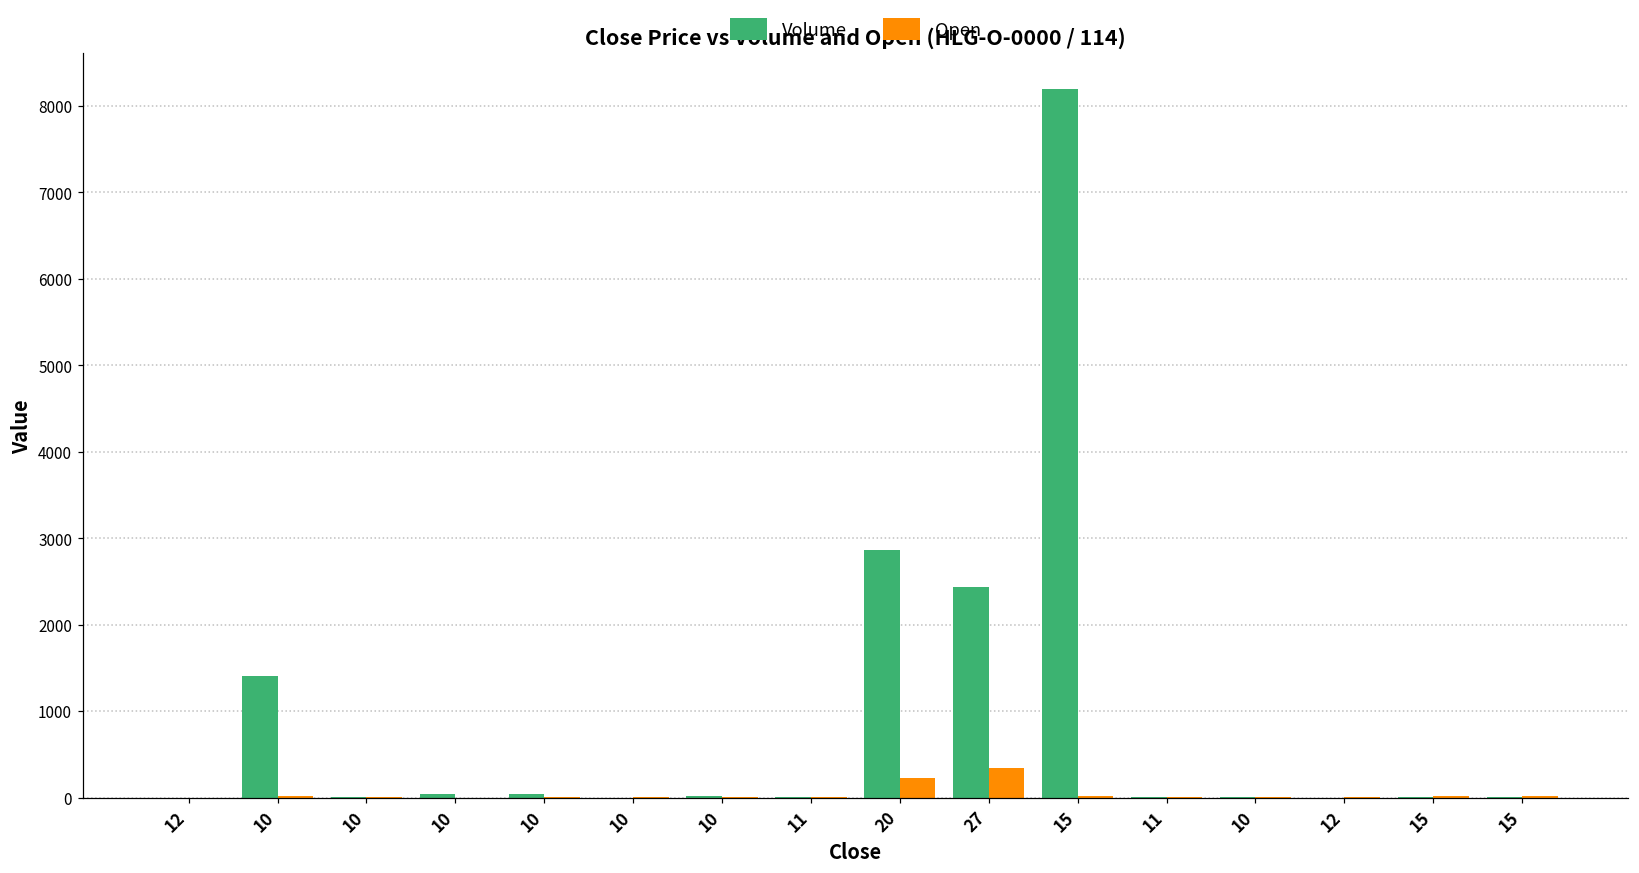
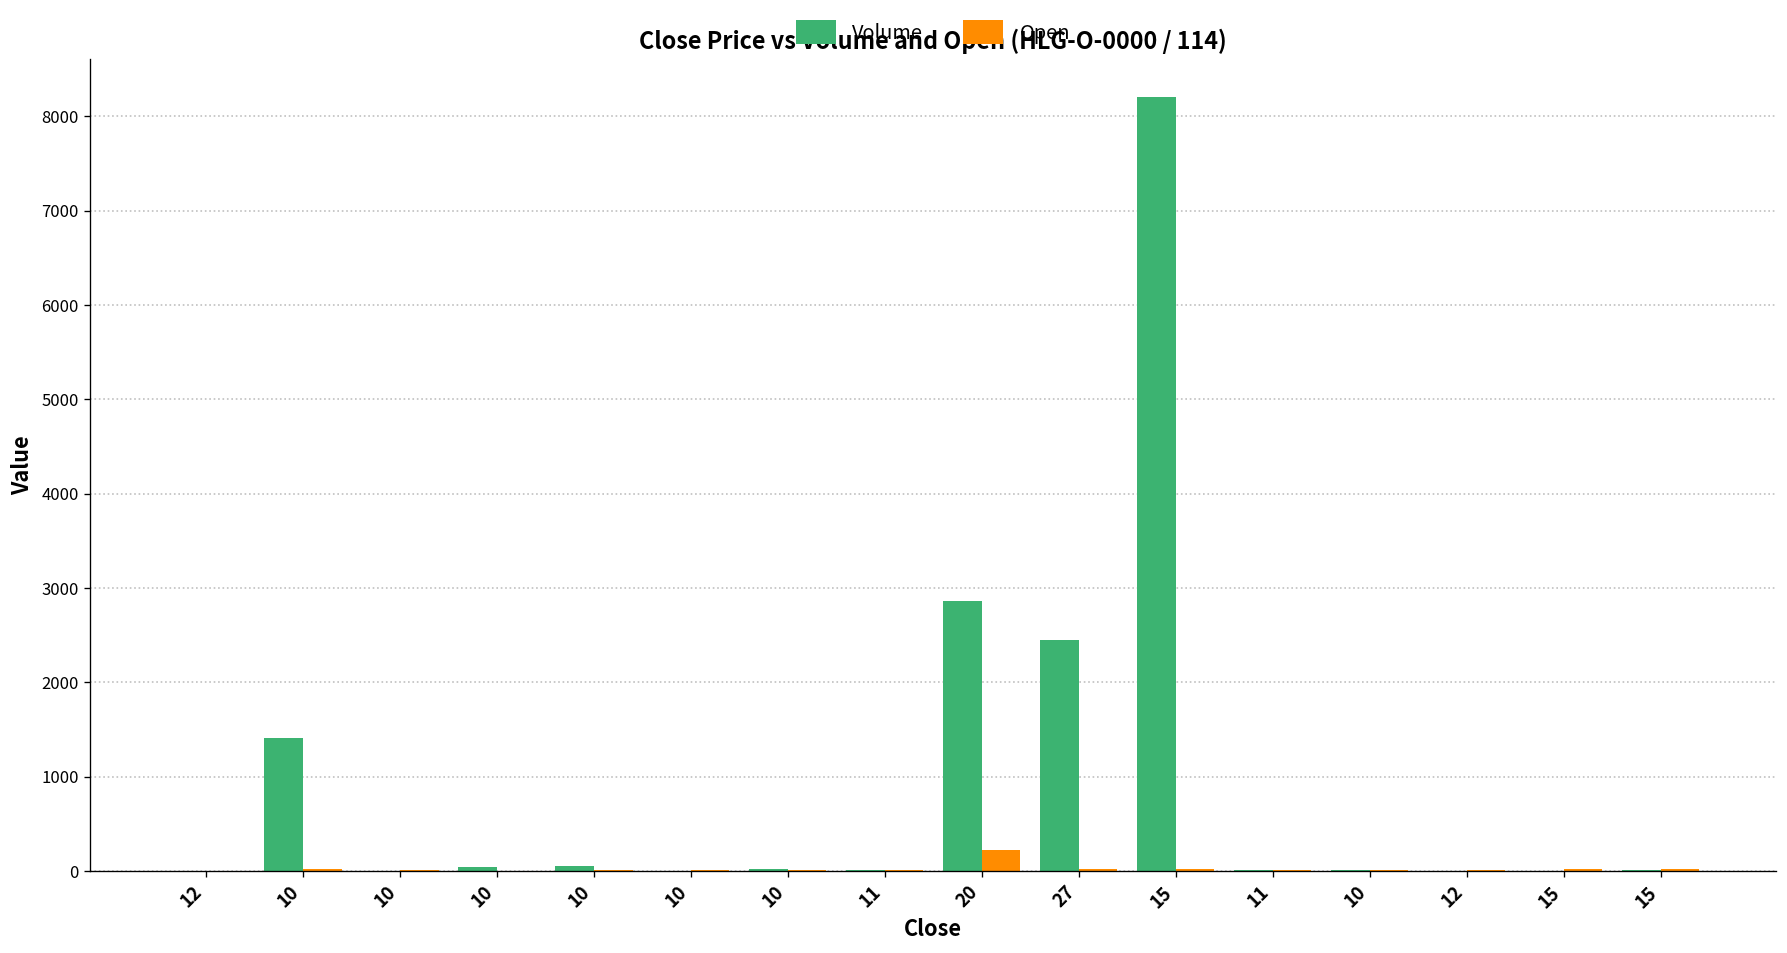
Open, 27: 300 -> 0
